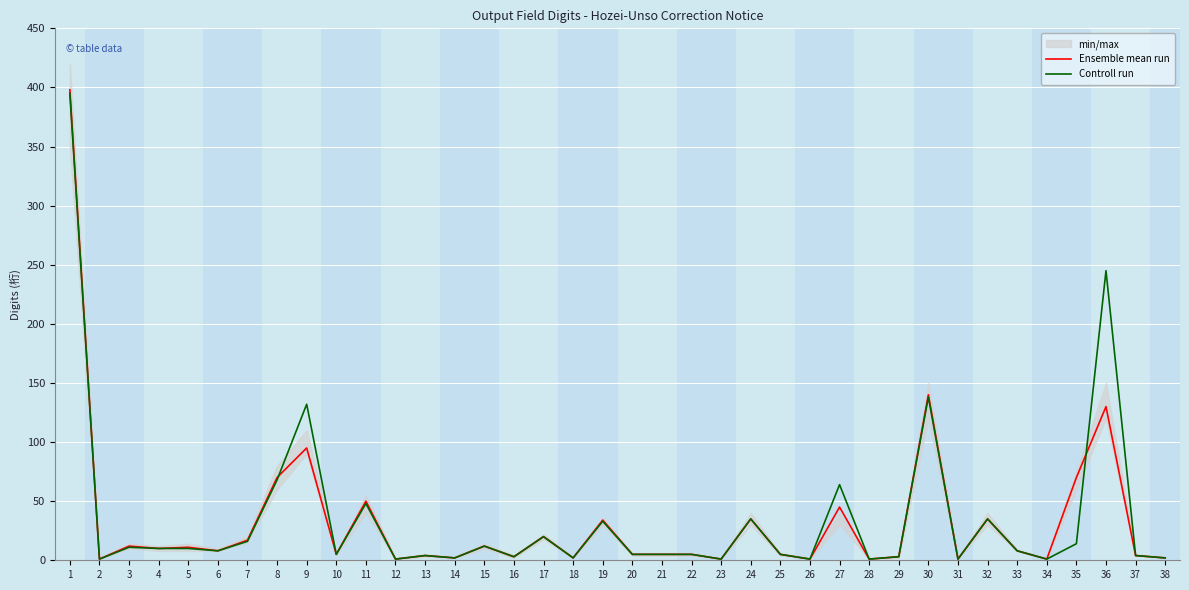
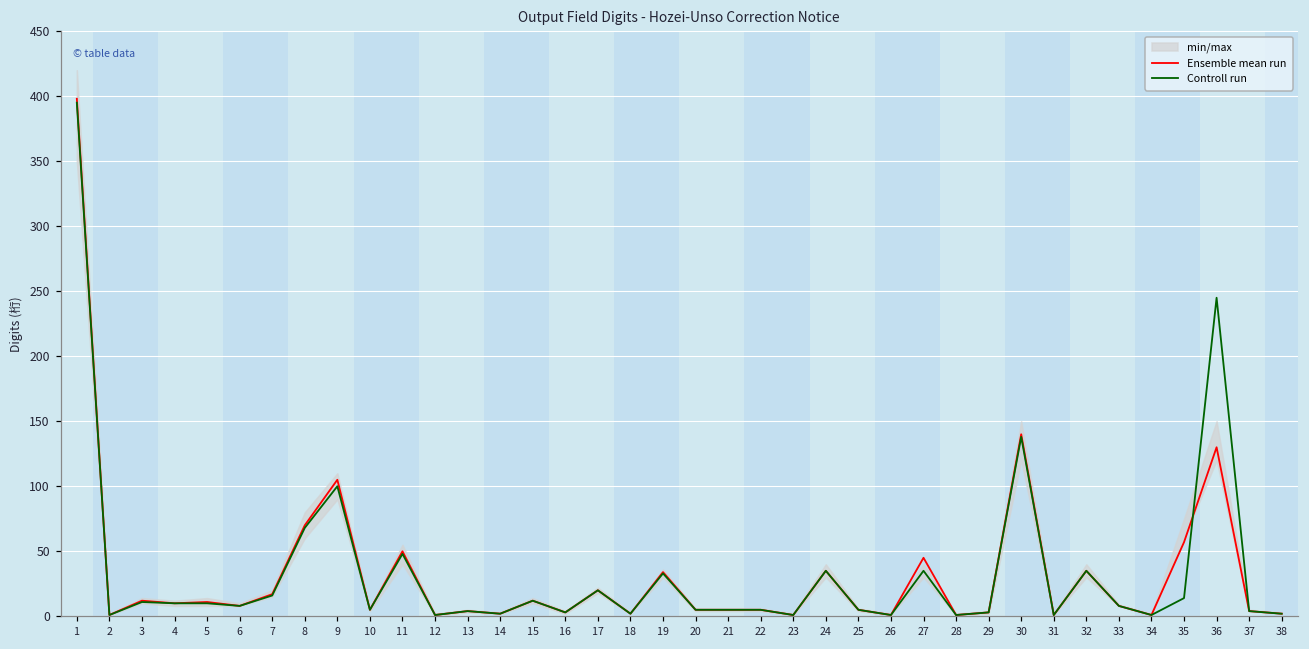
Ensemble mean run, 9: 95 -> 105
Controll run, 9: 132 -> 100
Controll run, 27: 64 -> 35
Ensemble mean run, 35: 70 -> 57
